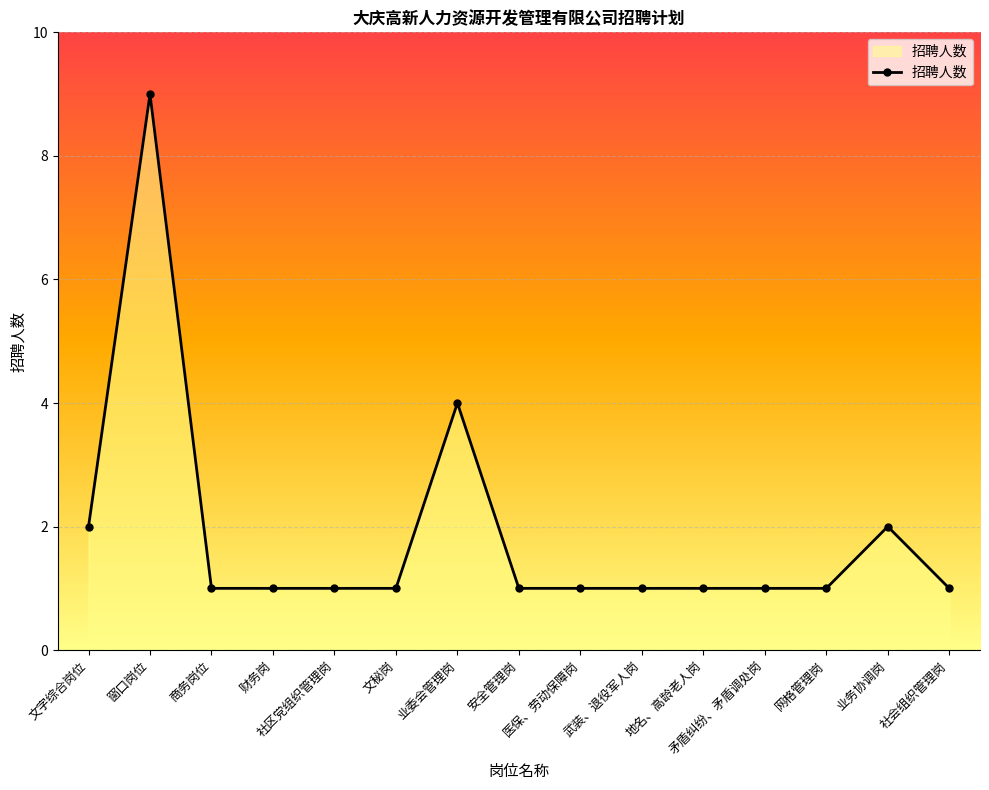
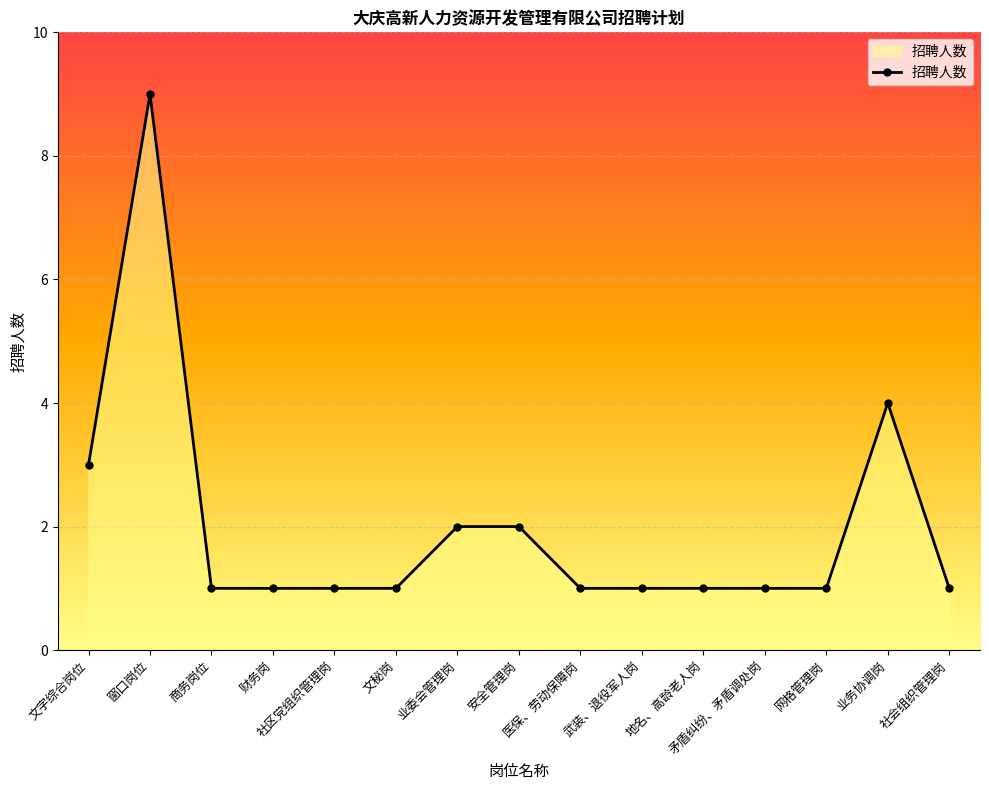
文字综合岗位: 2 -> 3
业委会管理岗: 4 -> 2
安全管理岗: 1 -> 2
业务协调岗: 2 -> 4
